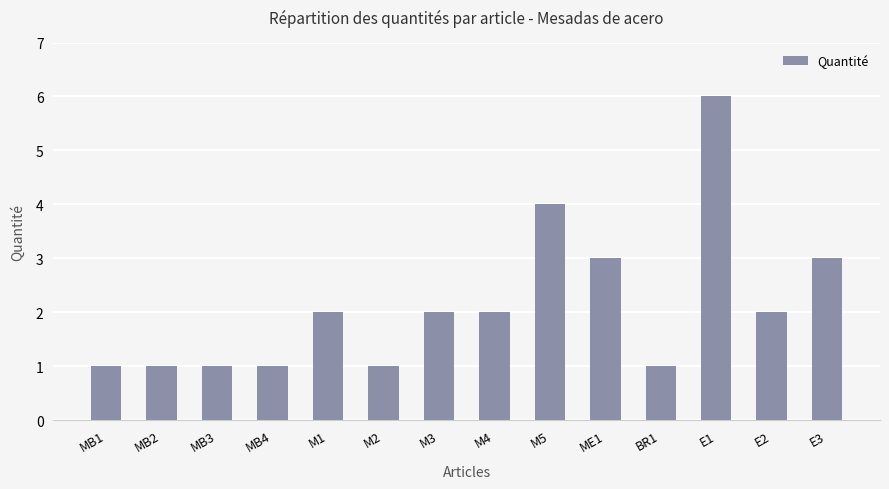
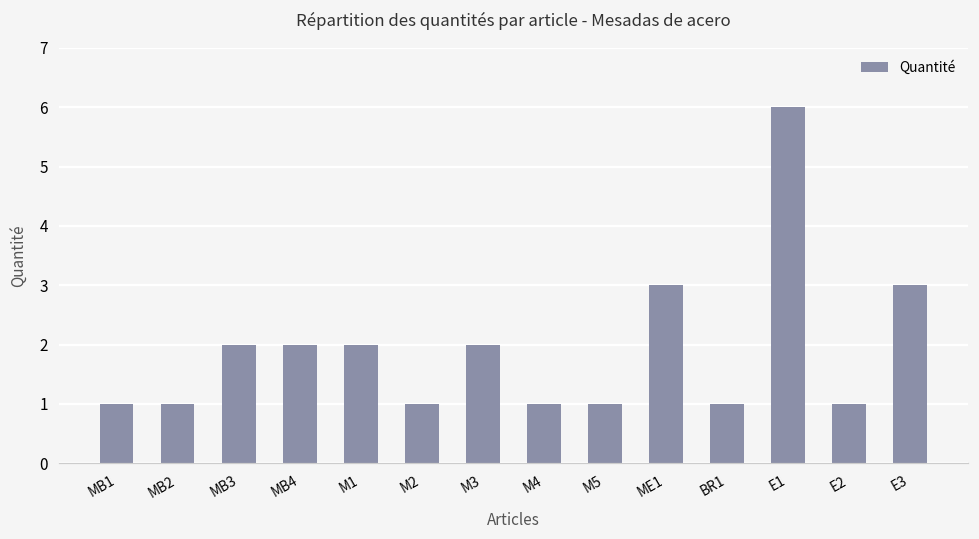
MB3: 1 -> 2
MB4: 1 -> 2
M4: 2 -> 1
M5: 4 -> 1
E2: 2 -> 1
